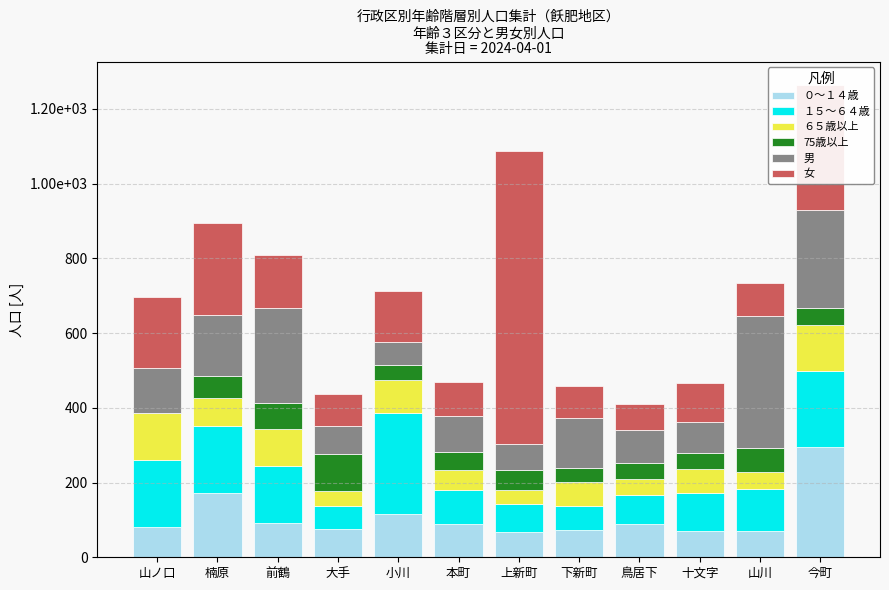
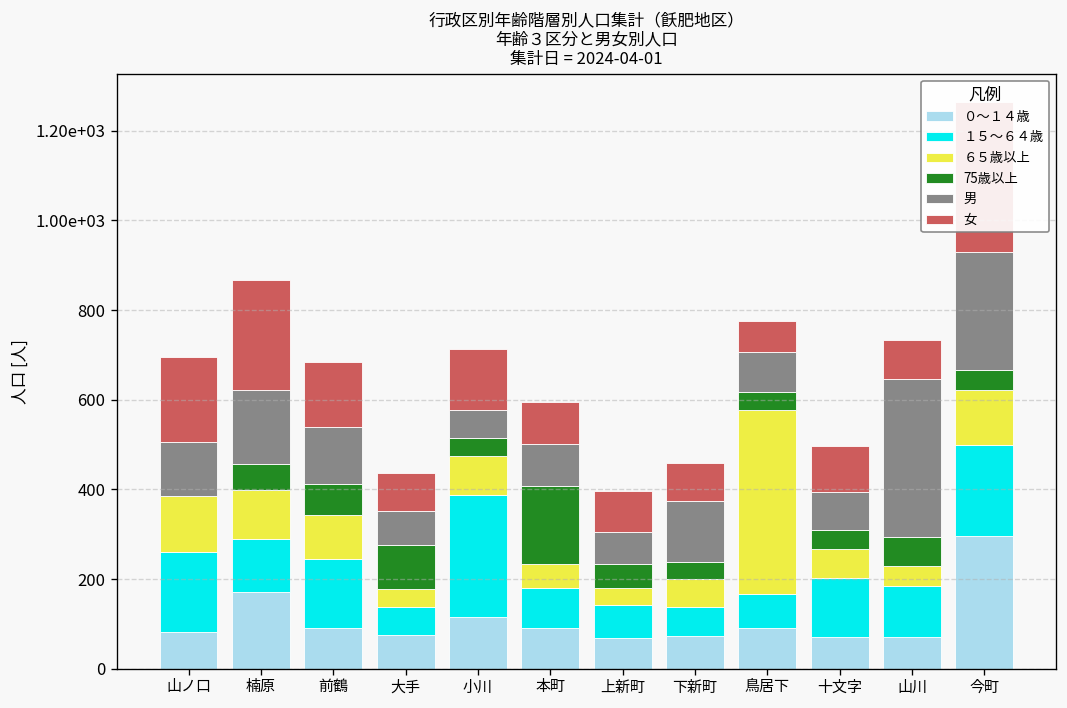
１５～６４歳, 楠原: 180 -> 120
６５歳以上, 楠原: 70 -> 110
男, 前鶴: 250 -> 130
75歳以上, 本町: 50 -> 170
女, 上新町: 780 -> 90
６５歳以上, 鳥居下: 40 -> 410
１５～６４歳, 十文字: 100 -> 130
